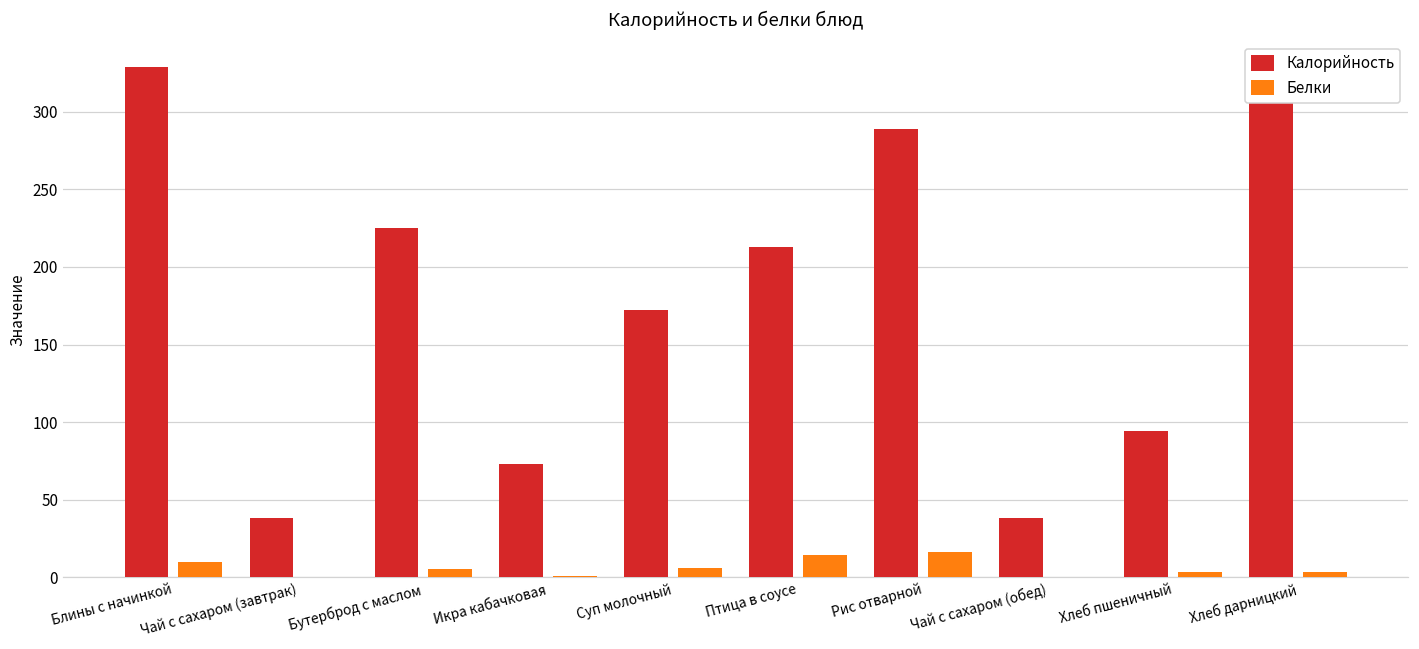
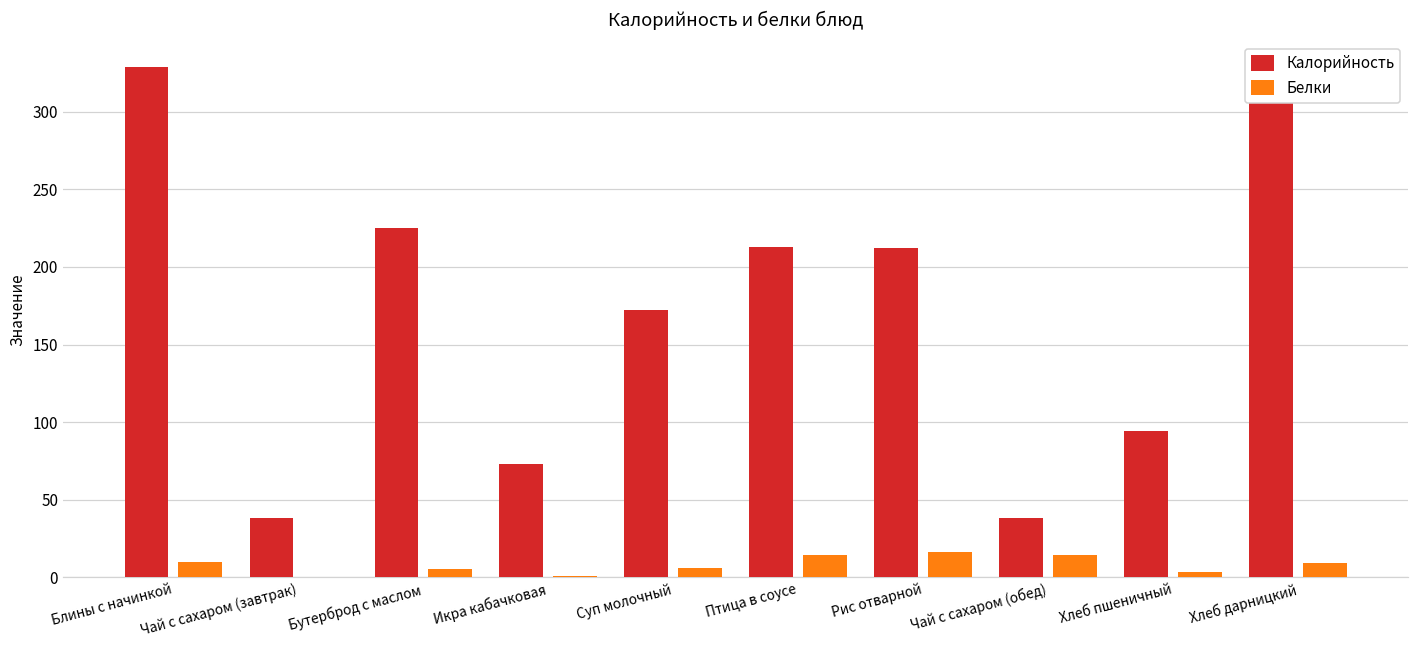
Калорийность, Рис отварной: 289 -> 212
Белки, Чай с сахаром (обед): 0 -> 14
Белки, Хлеб дарницкий: 3 -> 9
